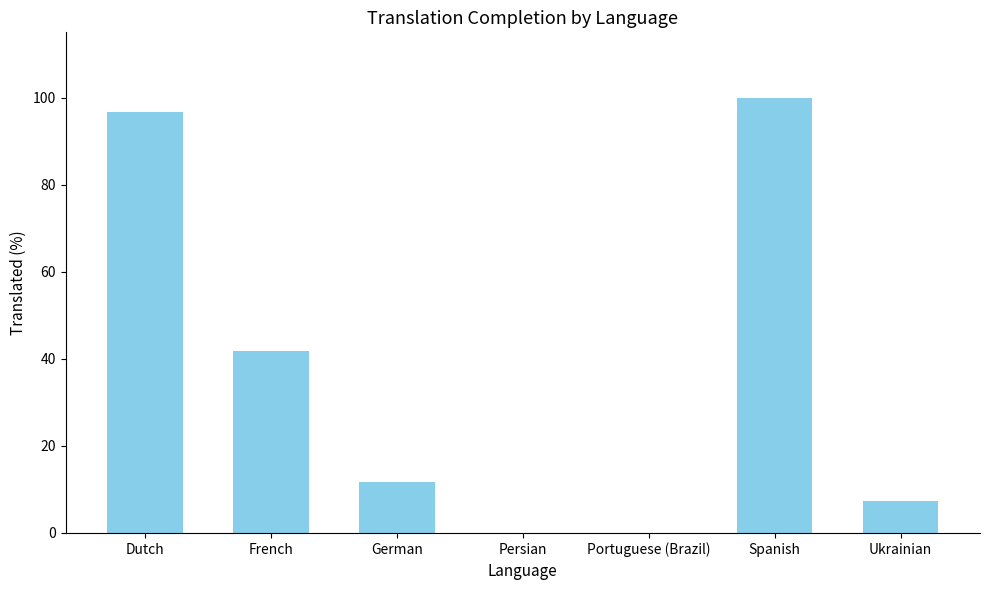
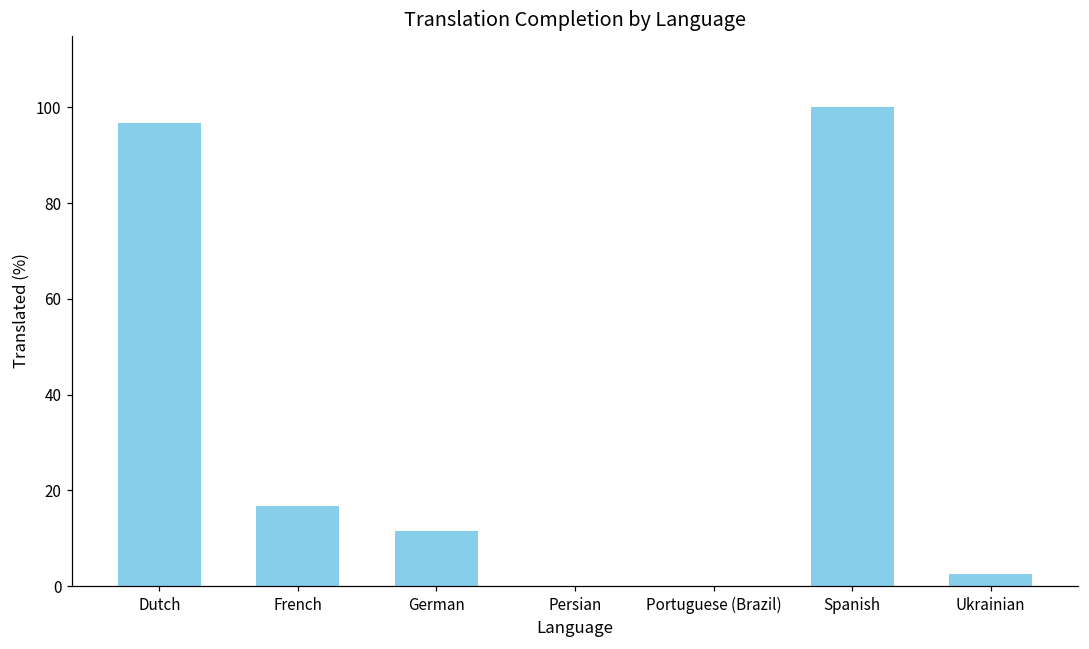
French: 42 -> 17
Ukrainian: 7 -> 3
